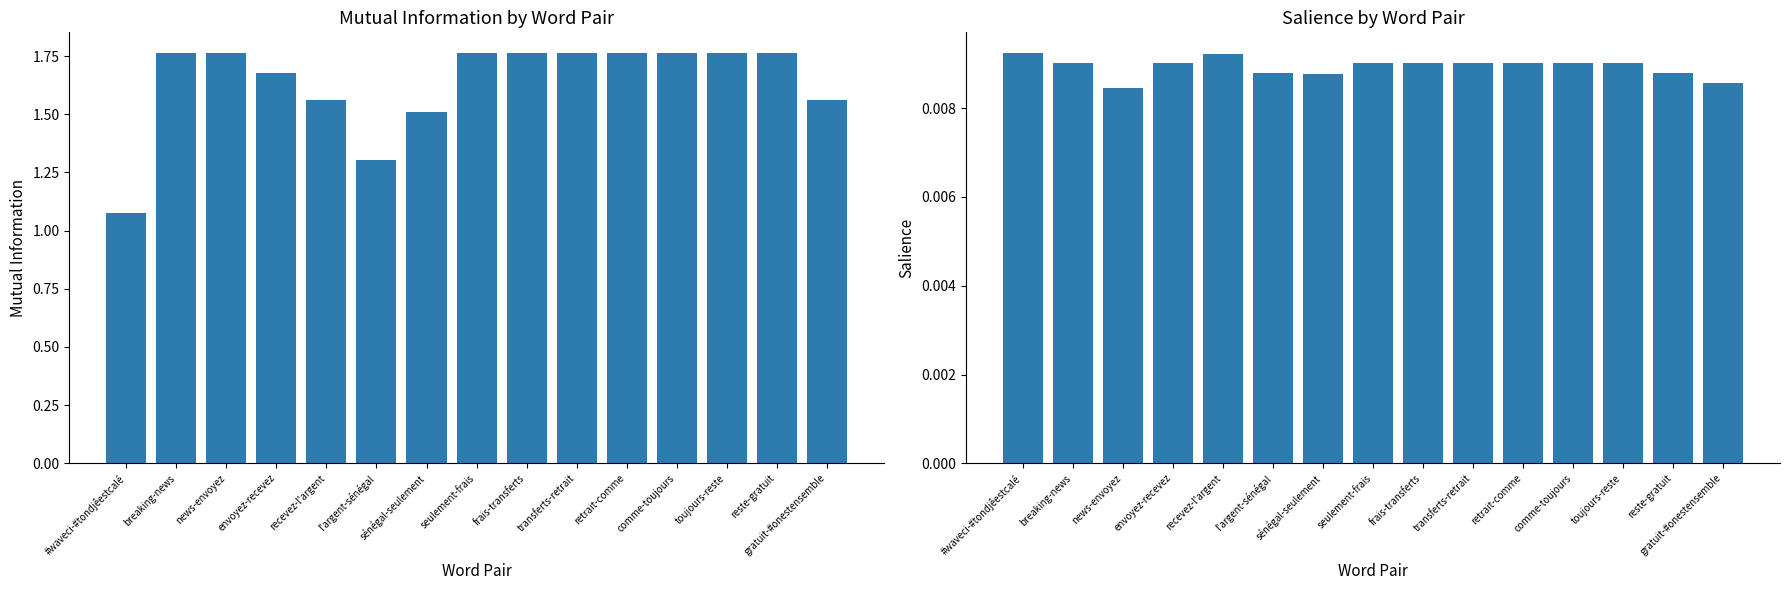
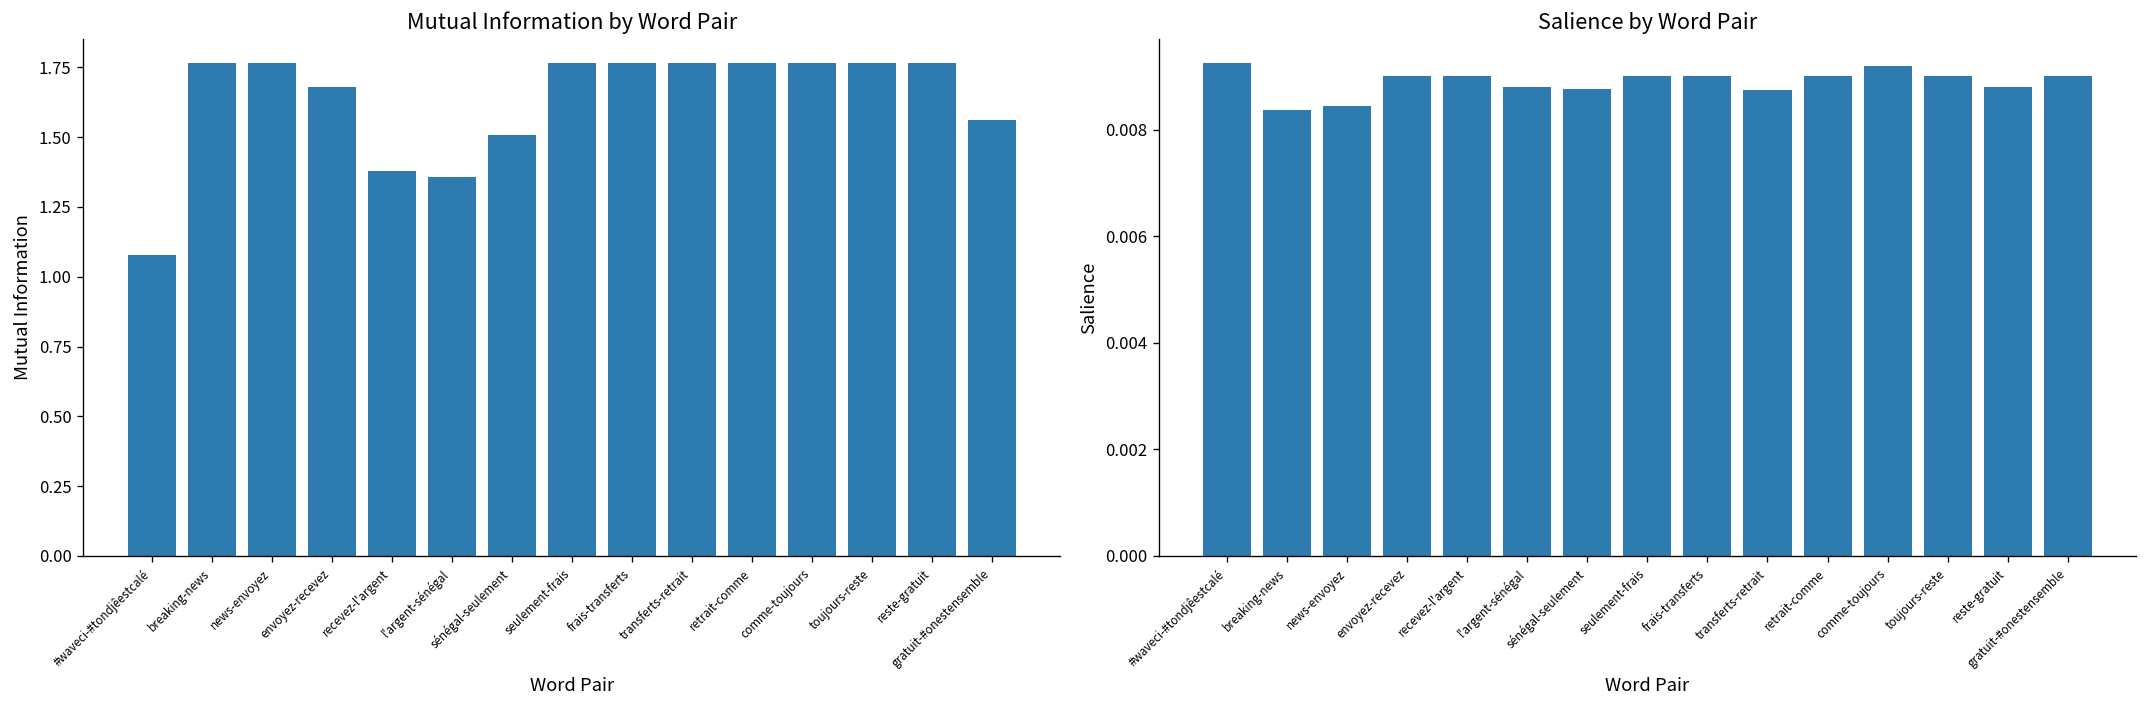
Mutual Information by Word Pair, recevez-l'argent: 1.56 -> 1.38
Mutual Information by Word Pair, l'argent-sénégal: 1.30 -> 1.36
Salience by Word Pair, breaking-news: 0.0090 -> 0.0084
Salience by Word Pair, recevez-l'argent: 0.0092 -> 0.0090
Salience by Word Pair, transferts-retrait: 0.0090 -> 0.0087
Salience by Word Pair, comme-toujours: 0.0090 -> 0.0092
Salience by Word Pair, gratuit-#onestensemble: 0.0086 -> 0.0090
